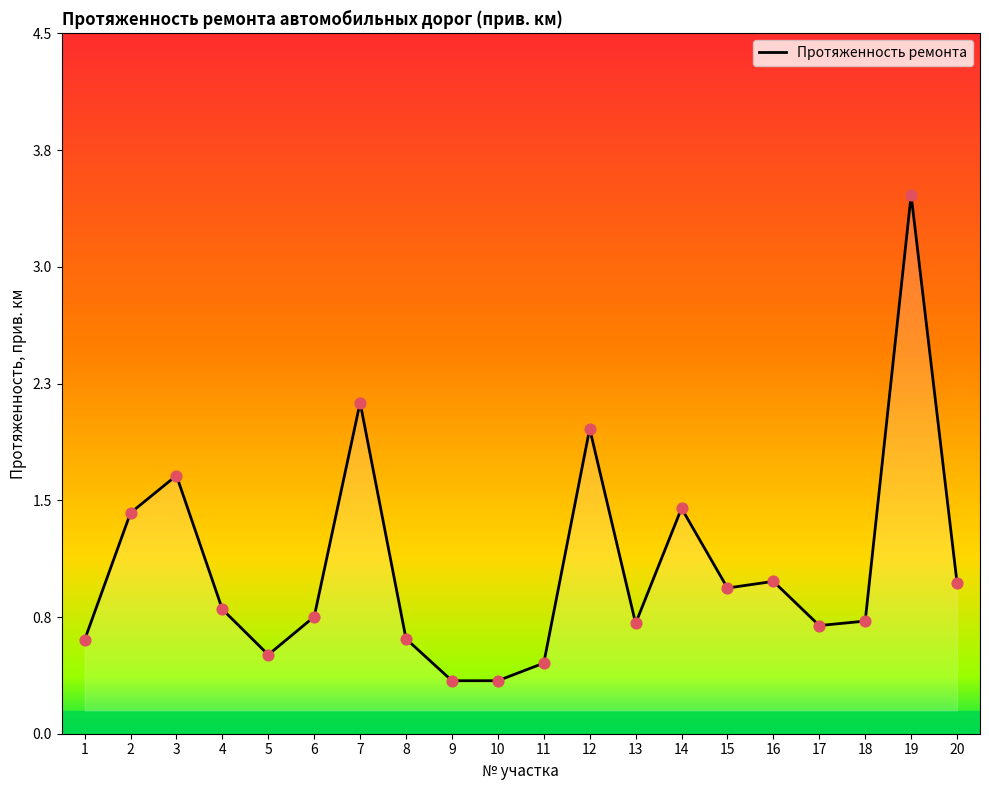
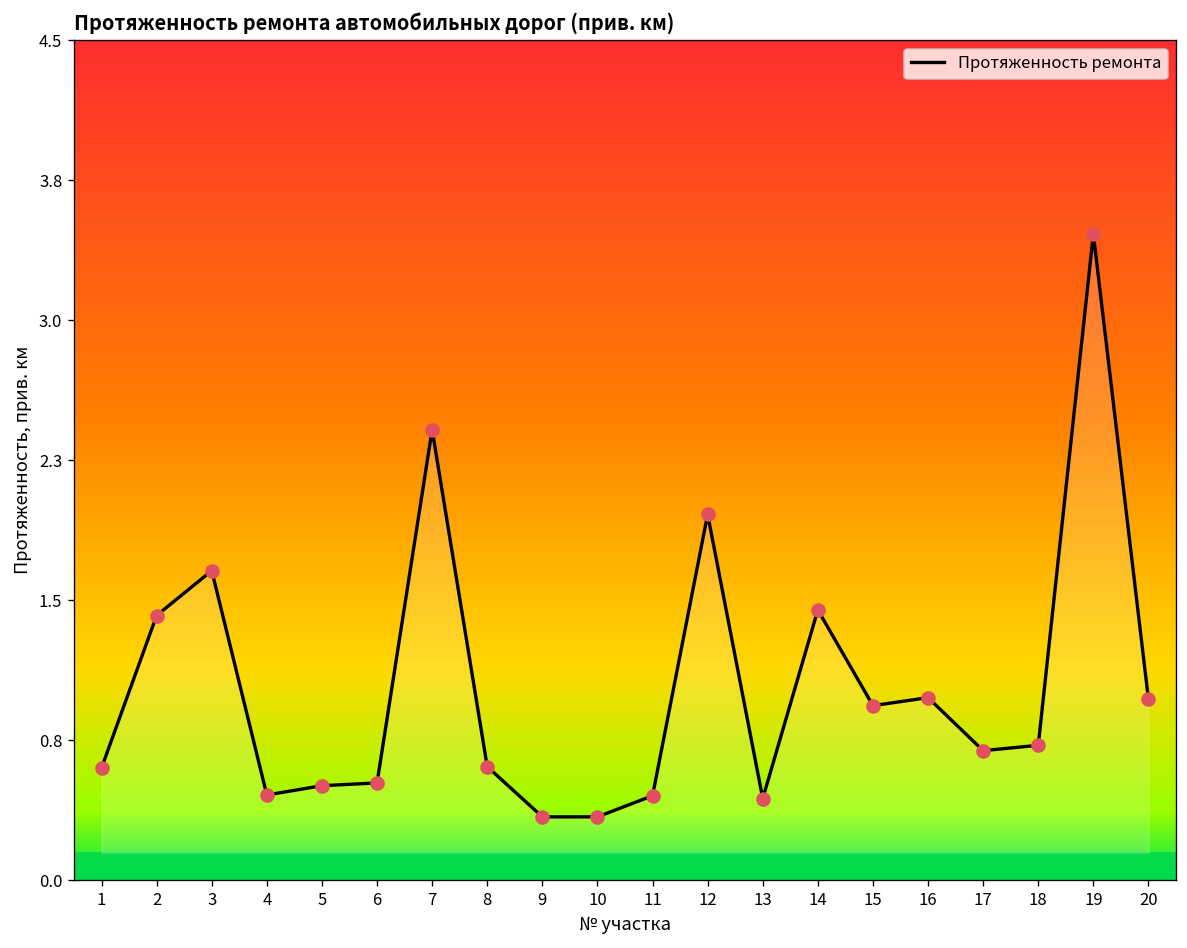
4: 0.81 -> 0.46
6: 0.76 -> 0.53
7: 2.14 -> 2.43
13: 0.71 -> 0.44
